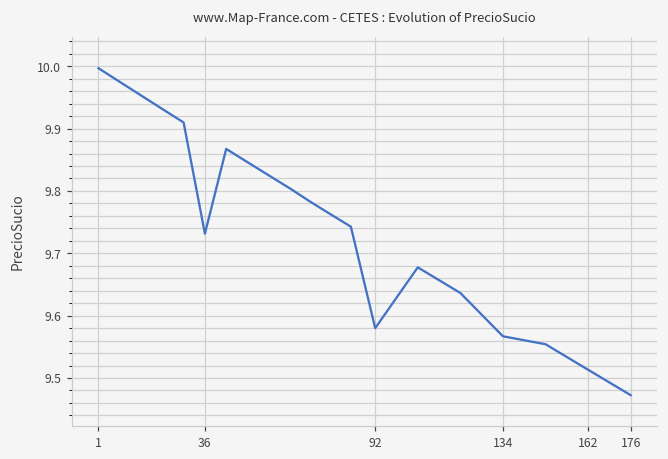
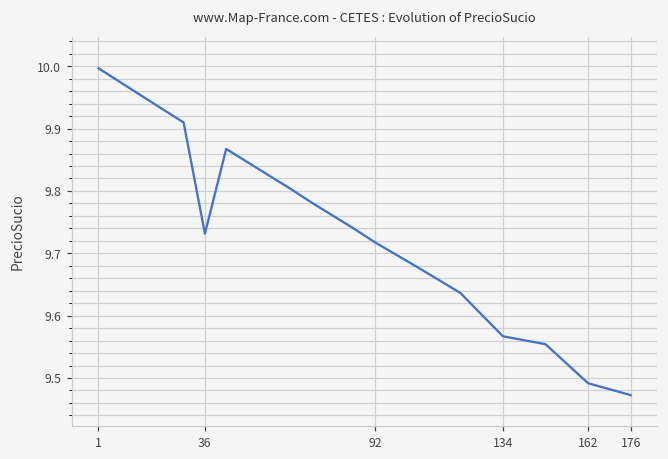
92: 9.58 -> 9.72
162: 9.51 -> 9.49
